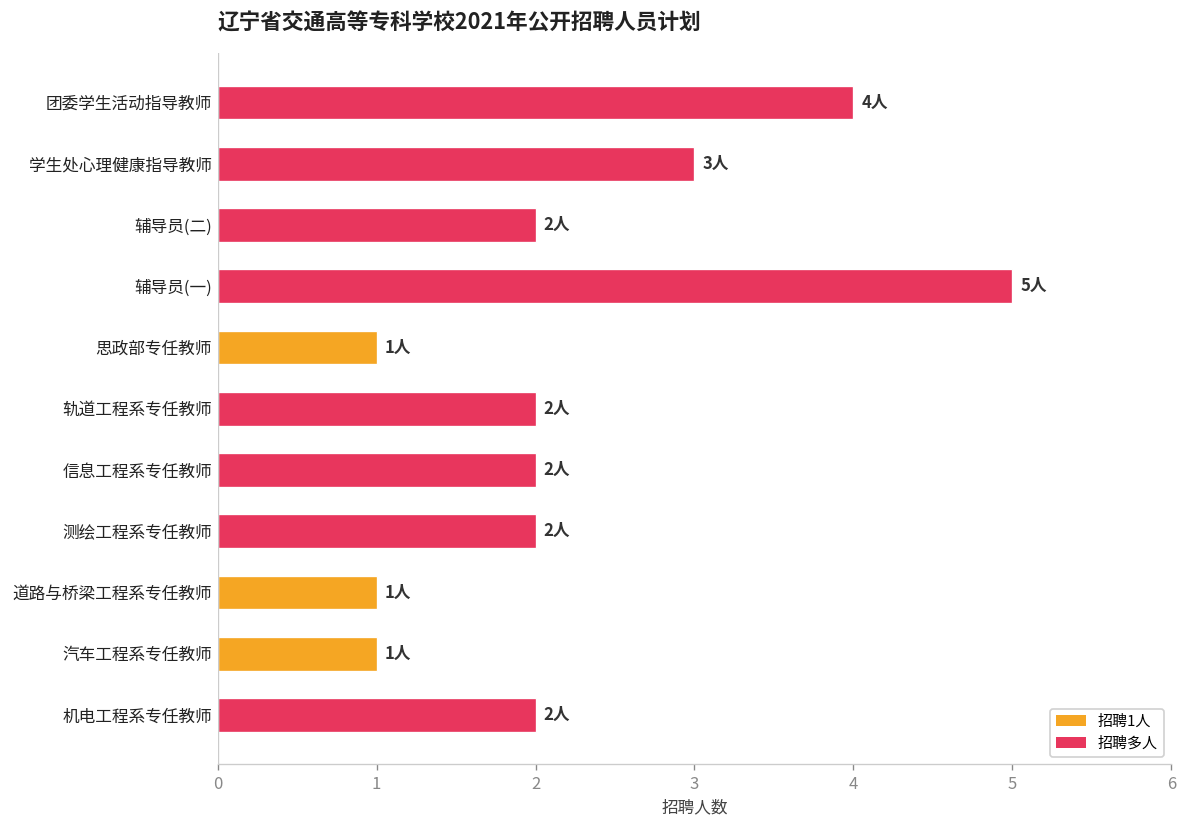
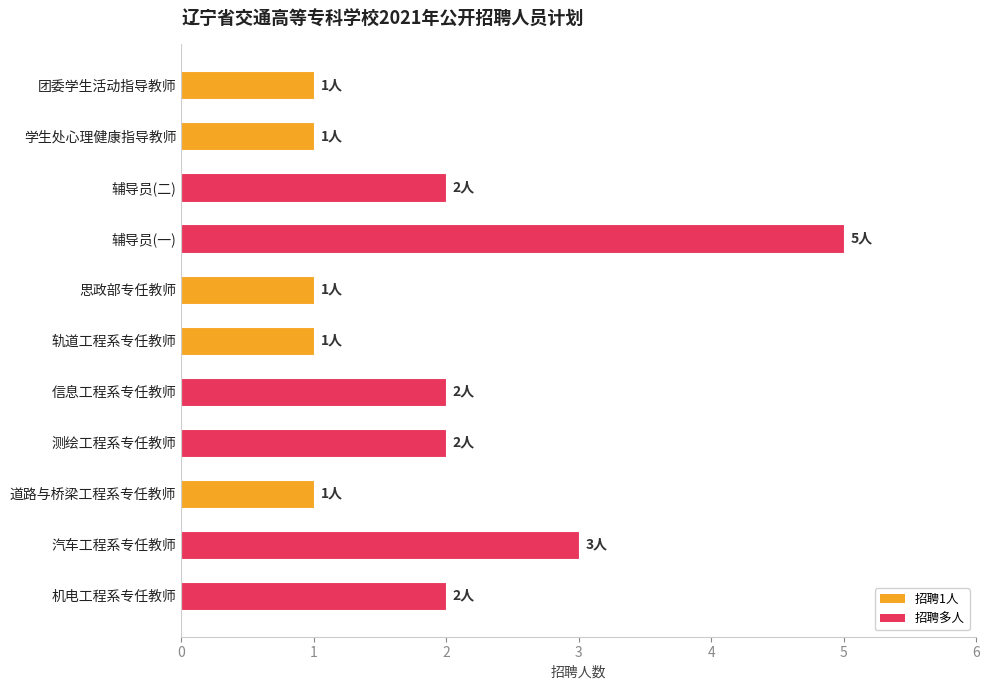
团委学生活动指导教师: 4人 -> 1人
学生处心理健康指导教师: 3人 -> 1人
轨道工程系专任教师: 2人 -> 1人
汽车工程系专任教师: 1人 -> 3人
